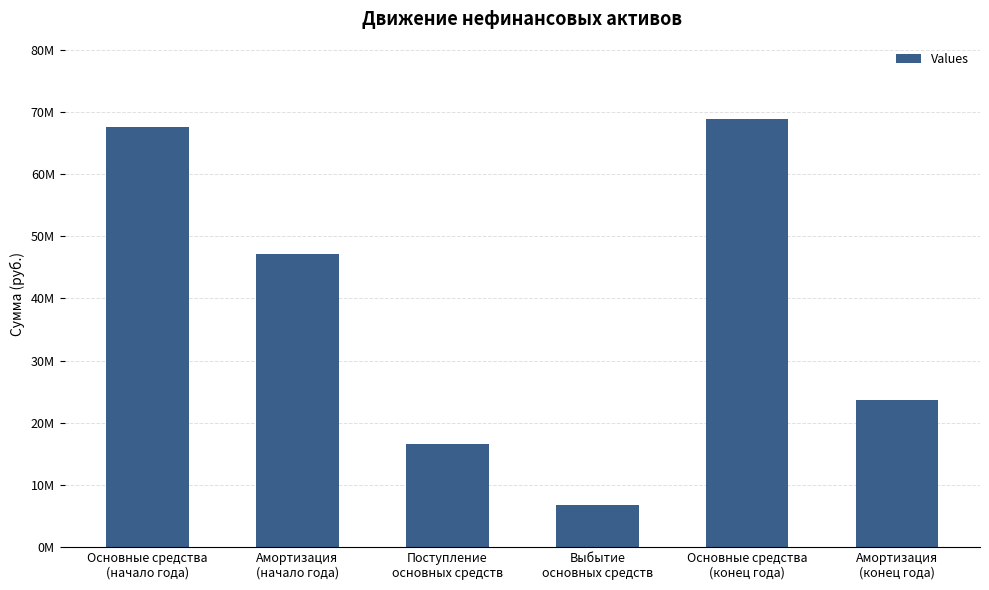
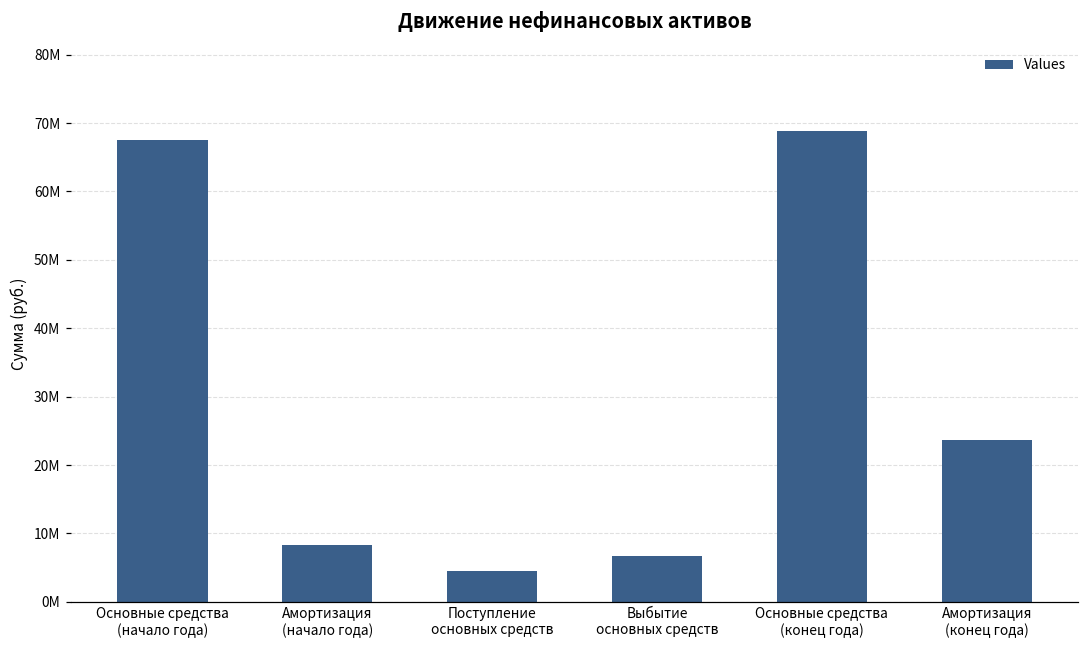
Амортизация (начало года): 47000000 -> 8000000
Поступление основных средств: 17000000 -> 5000000
